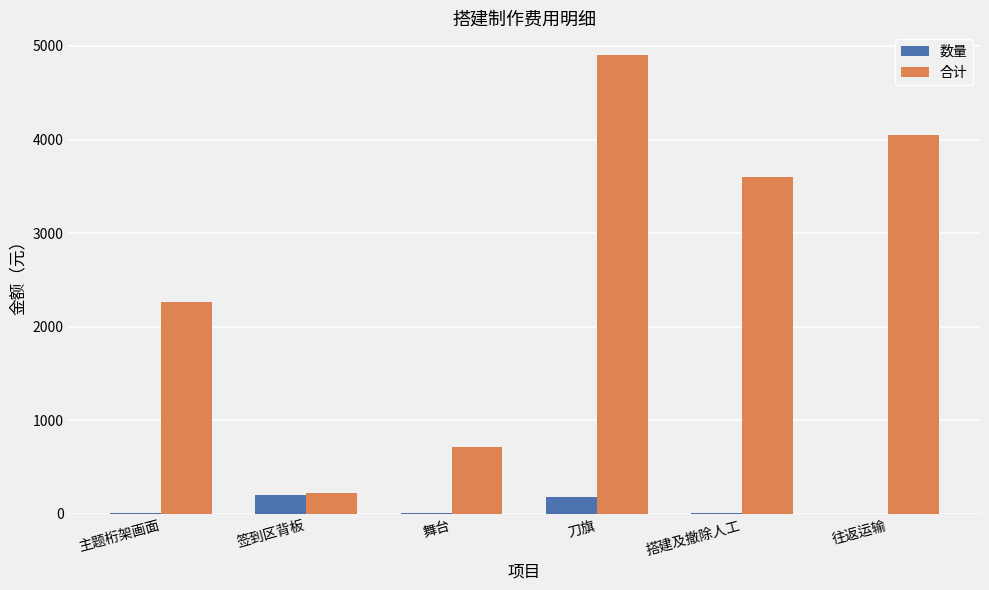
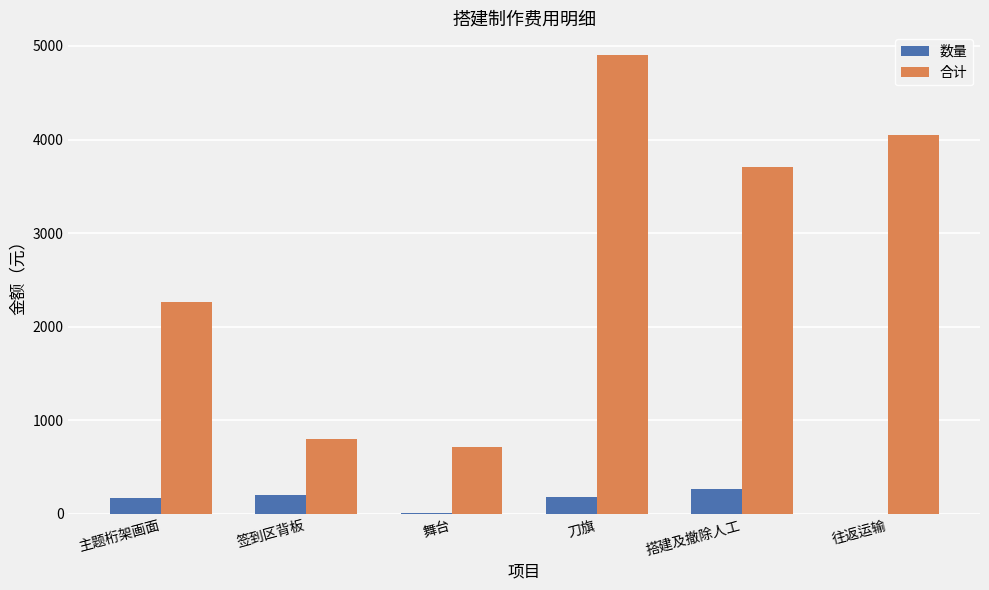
数量, 主题桁架画面: 0 -> 200
合计, 签到区背板: 200 -> 800
数量, 搭建及撤除人工: 0 -> 300
合计, 搭建及撤除人工: 3600 -> 3700
